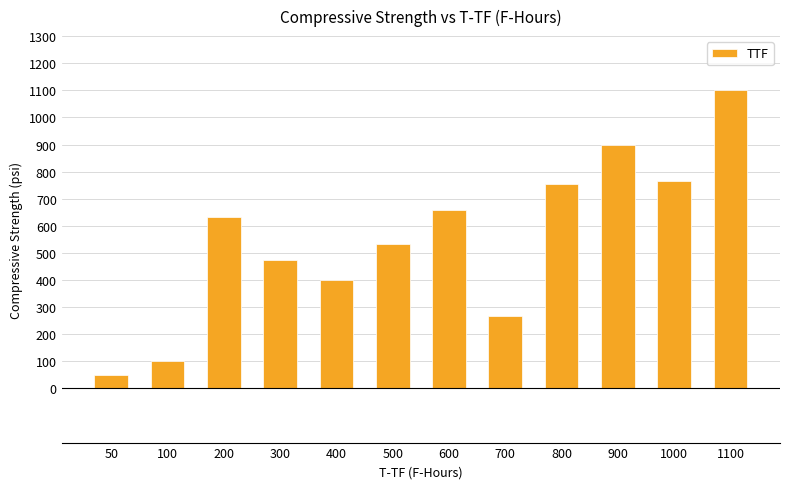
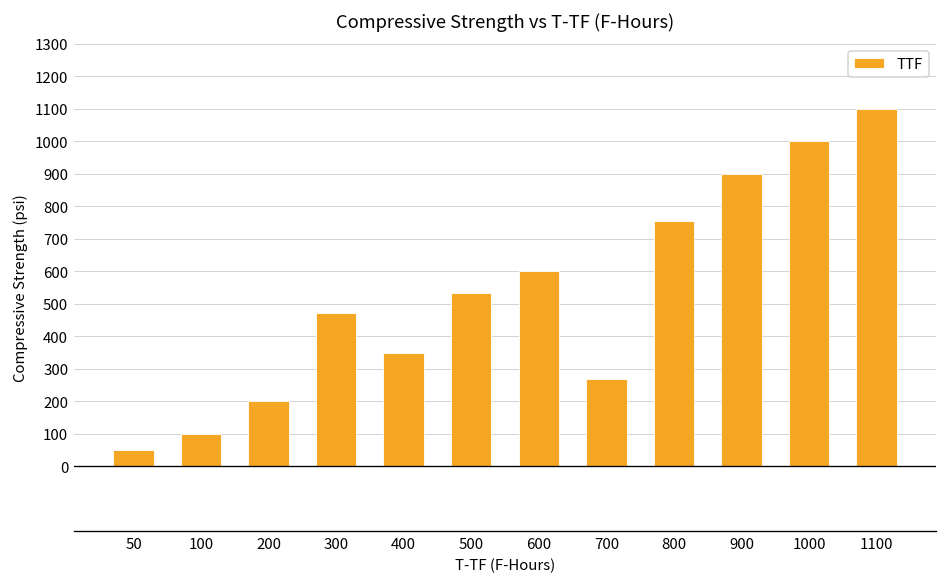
200: 630 -> 200
400: 400 -> 350
600: 660 -> 600
1000: 770 -> 1000
